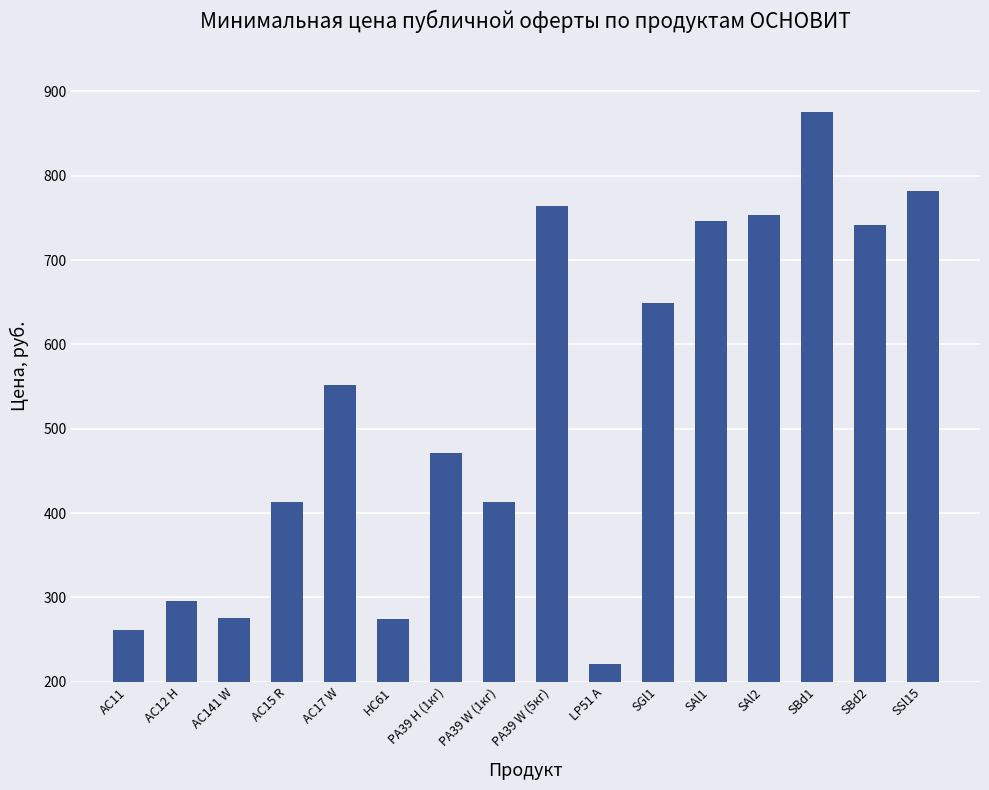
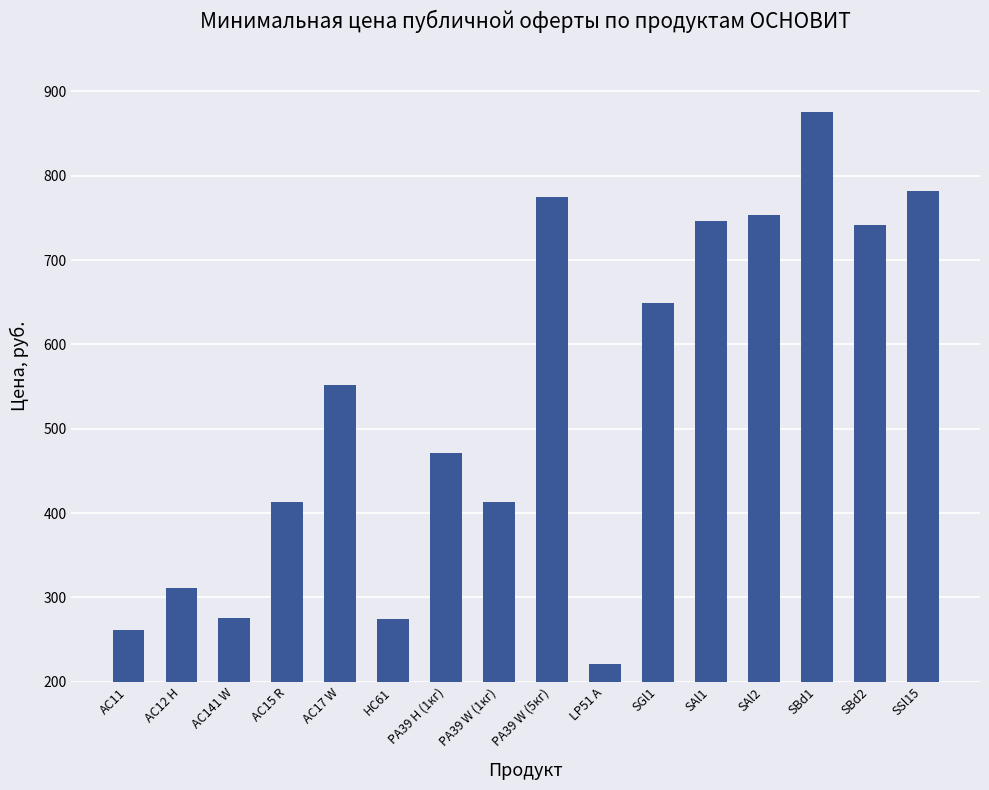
AC12 H: 300 -> 310
PA39 W (5кг): 760 -> 780
